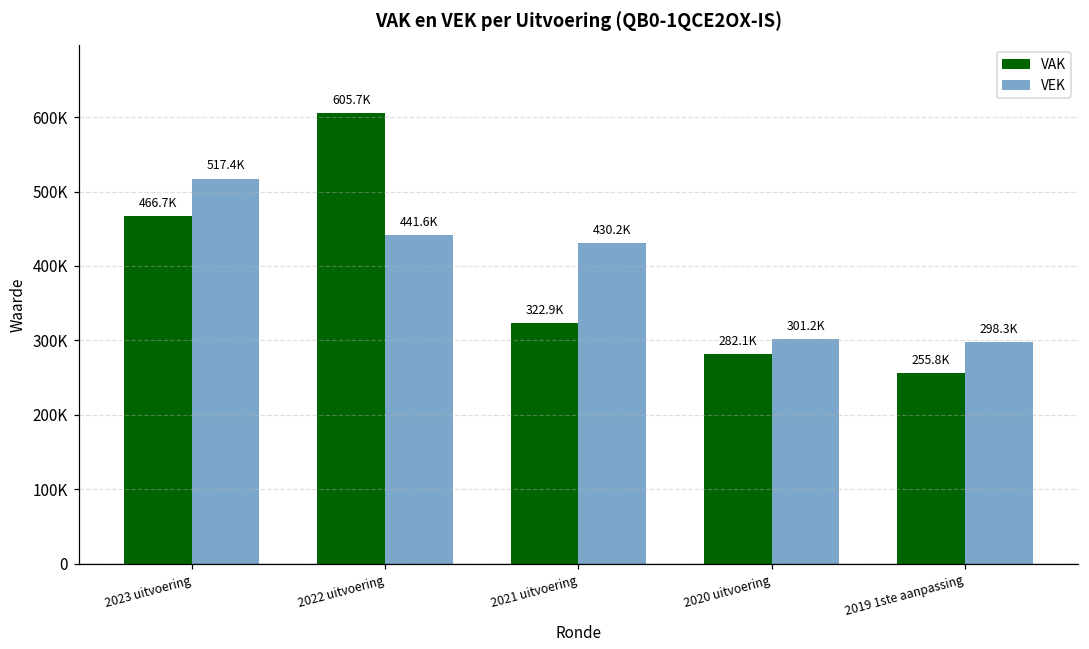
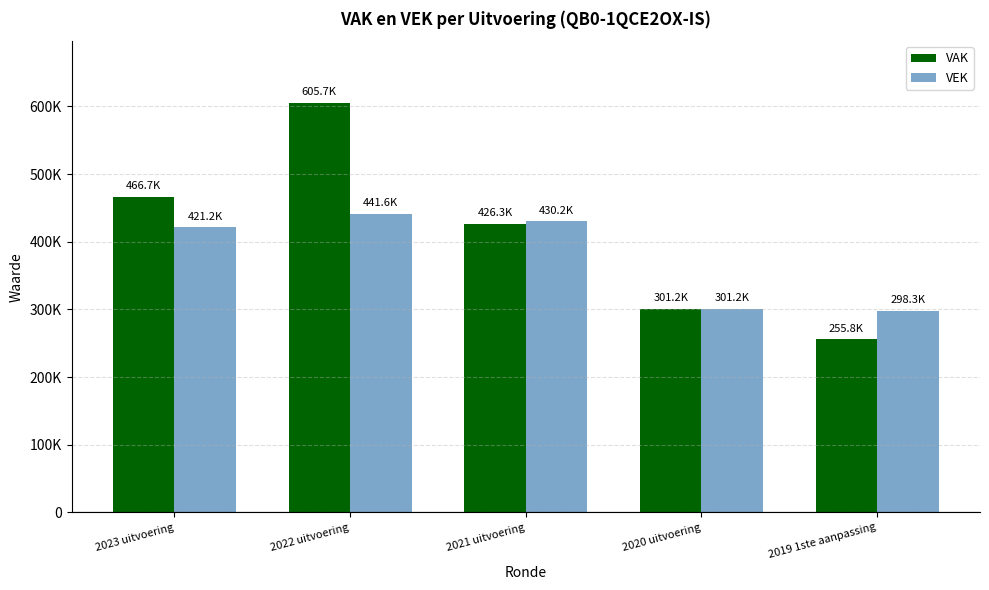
VEK, 2023 uitvoering: 517.4K -> 421.2K
VAK, 2021 uitvoering: 322.9K -> 426.3K
VAK, 2020 uitvoering: 282.1K -> 301.2K
